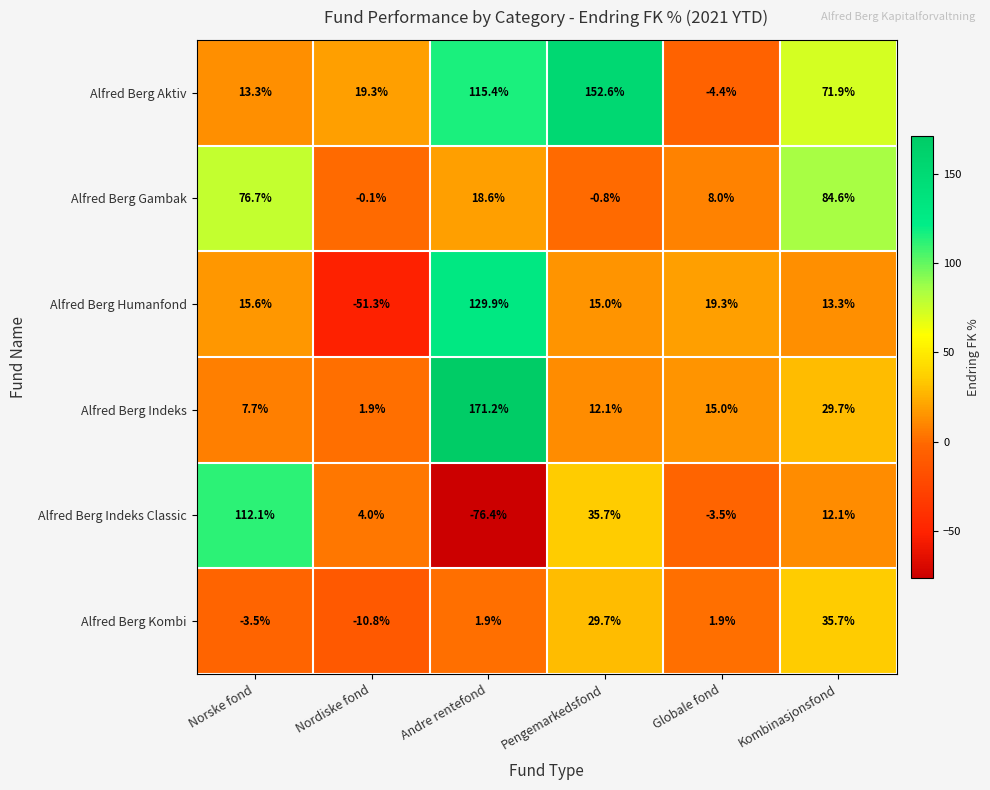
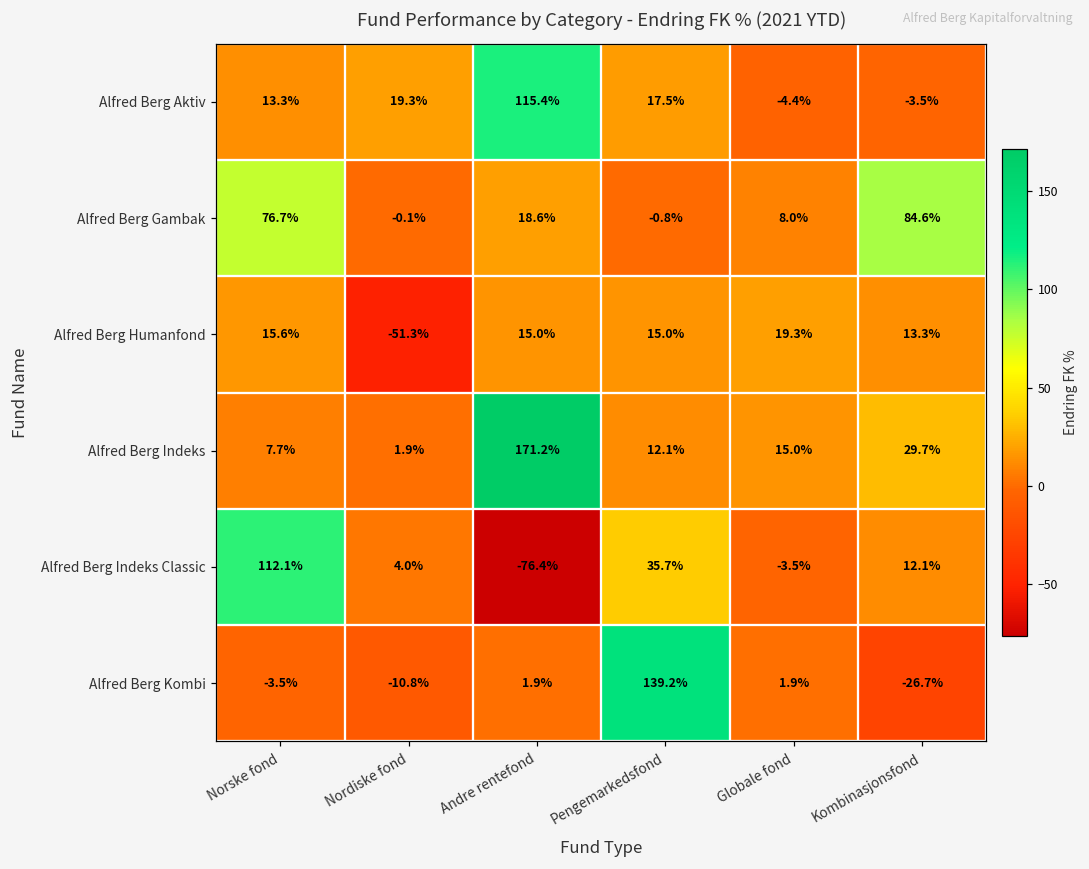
Alfred Berg Aktiv, Pengemarkedsfond: 152.6% -> 17.5%
Alfred Berg Aktiv, Kombinasjonsfond: 71.9% -> -3.5%
Alfred Berg Humanfond, Andre rentefond: 129.9% -> 15.0%
Alfred Berg Kombi, Pengemarkedsfond: 29.7% -> 139.2%
Alfred Berg Kombi, Kombinasjonsfond: 35.7% -> -26.7%
